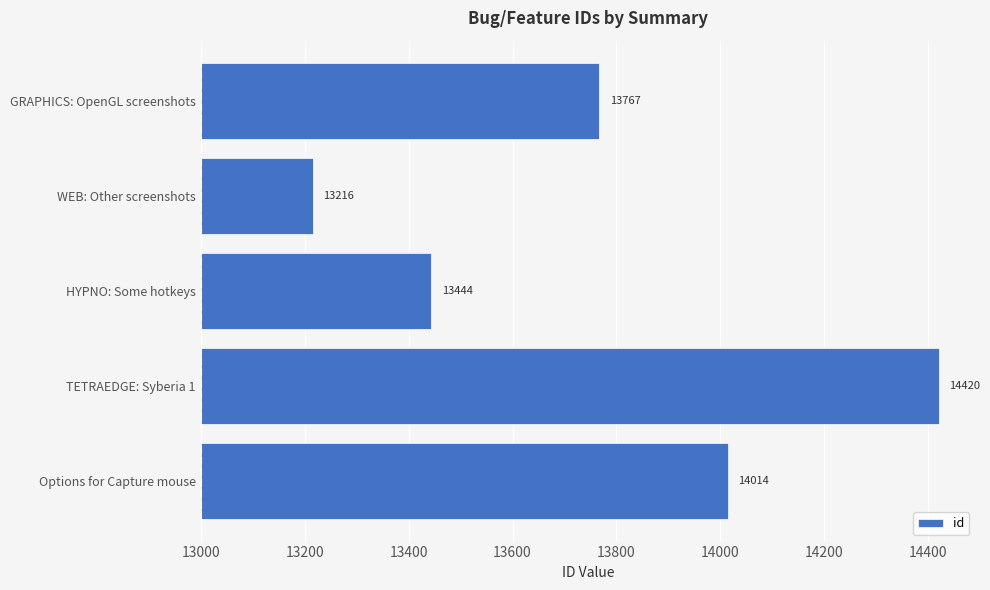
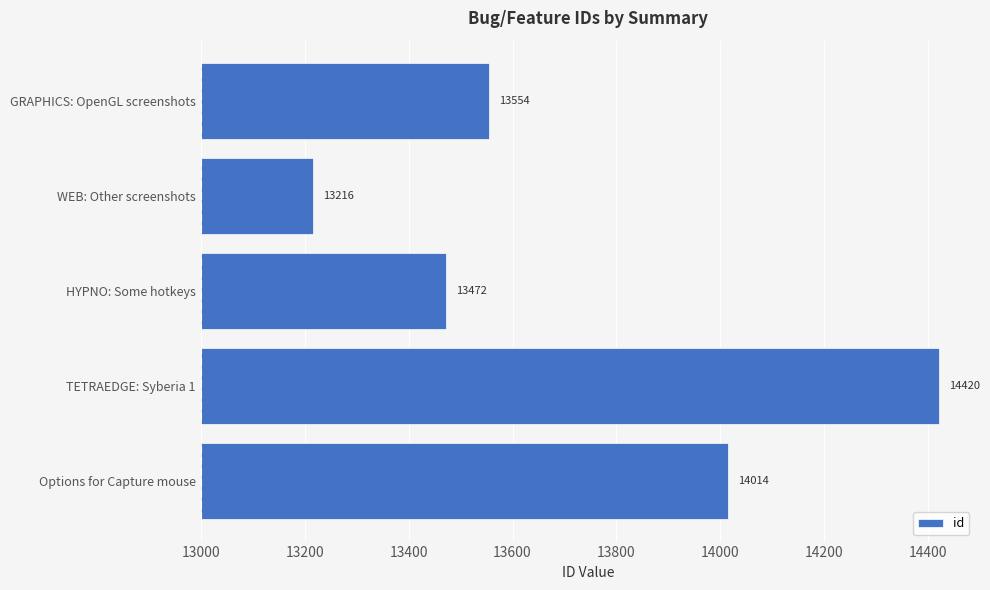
GRAPHICS: OpenGL screenshots: 13767 -> 13554
HYPNO: Some hotkeys: 13444 -> 13472
